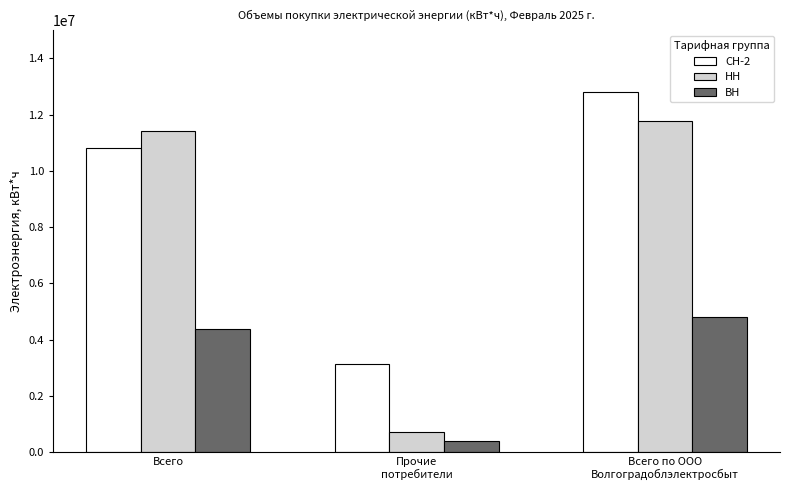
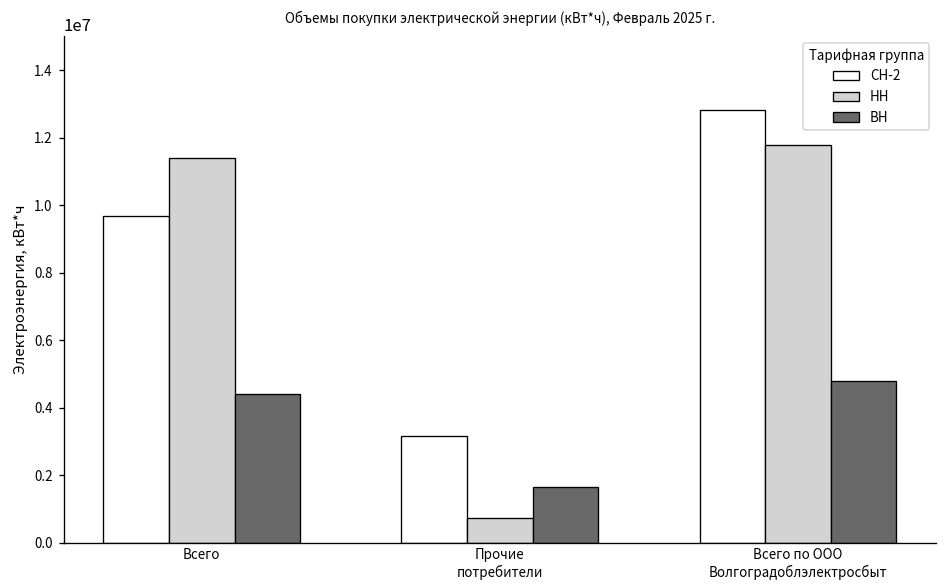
СН-2, Всего: 10800000 -> 9700000
ВН, Прочие потребители: 400000 -> 1600000
